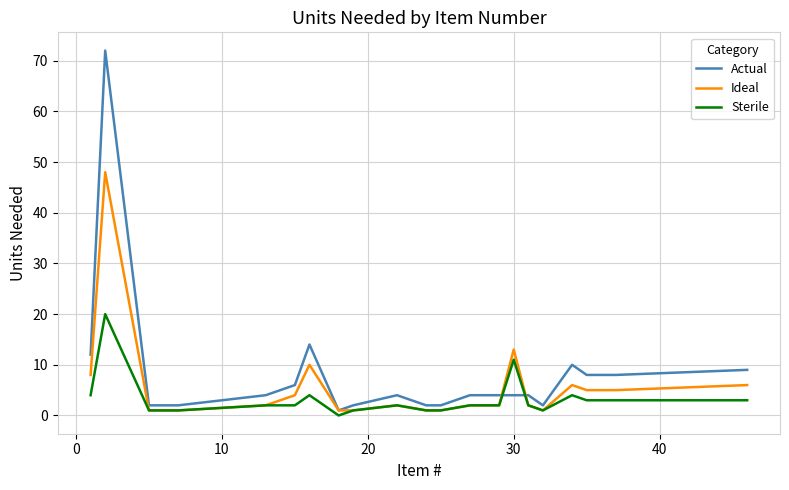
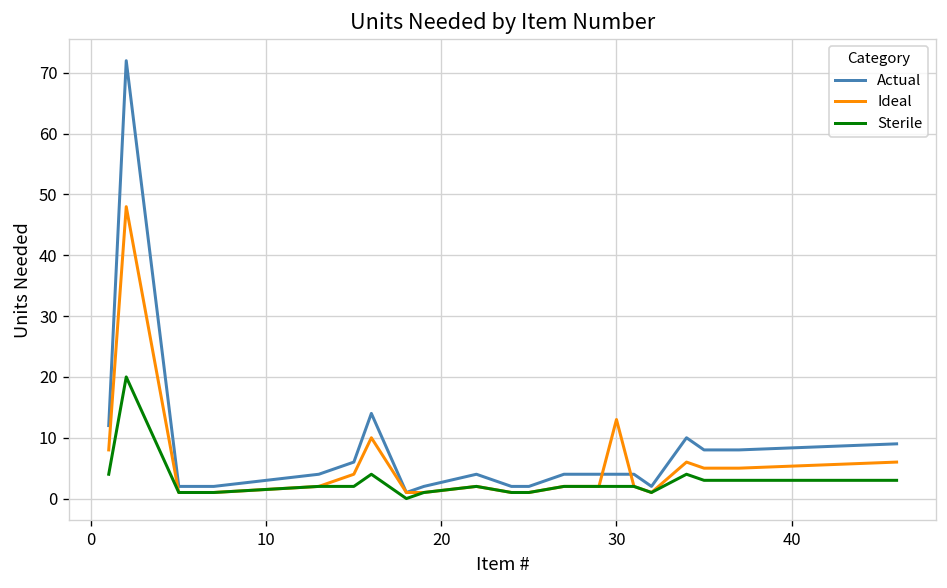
Sterile, 30: 11 -> 2
